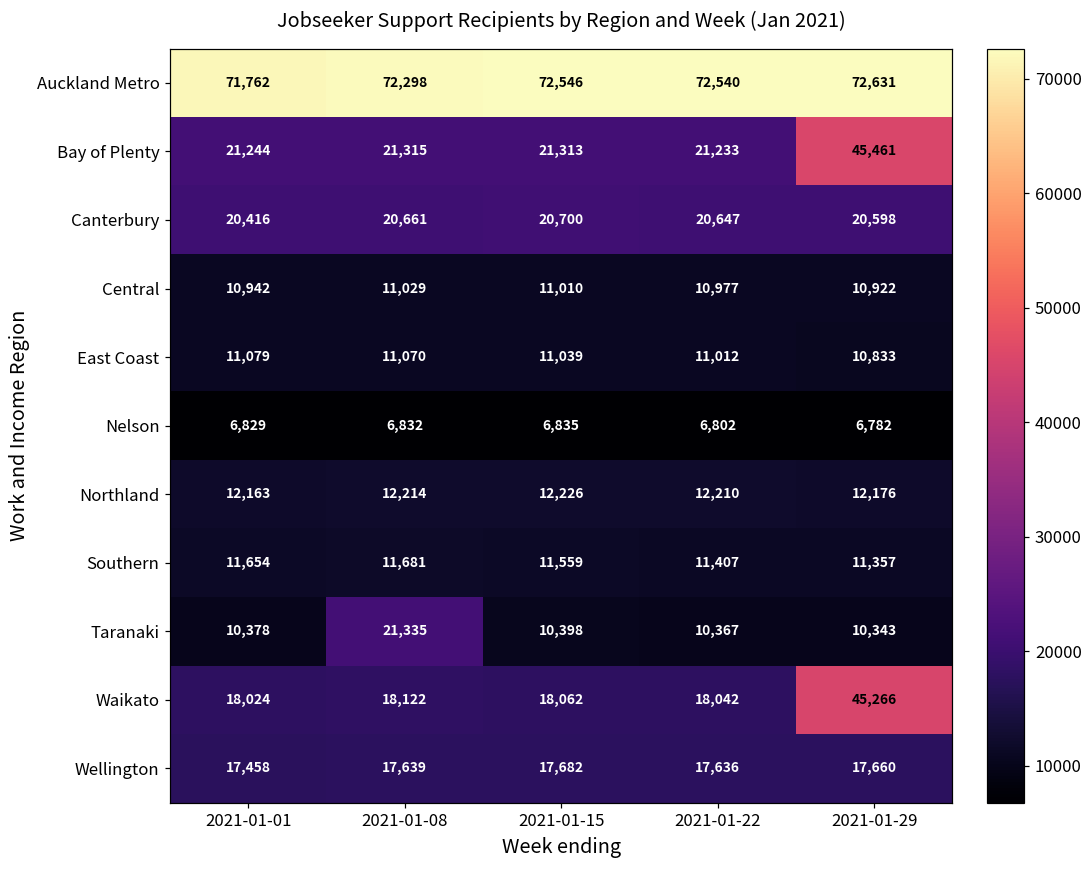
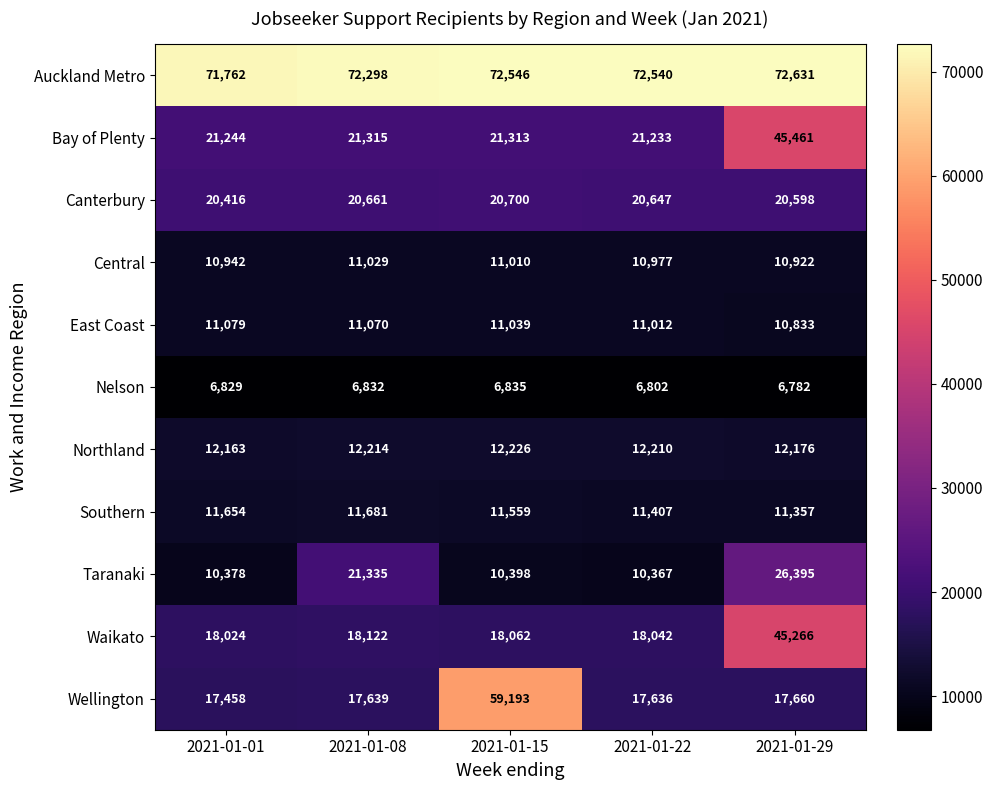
Taranaki, 2021-01-29: 10,343 -> 26,395
Wellington, 2021-01-15: 17,682 -> 59,193
